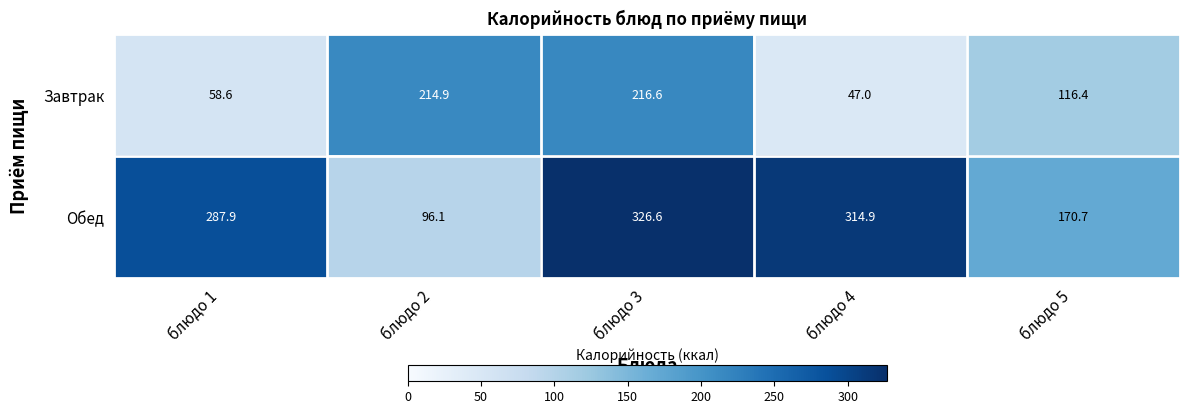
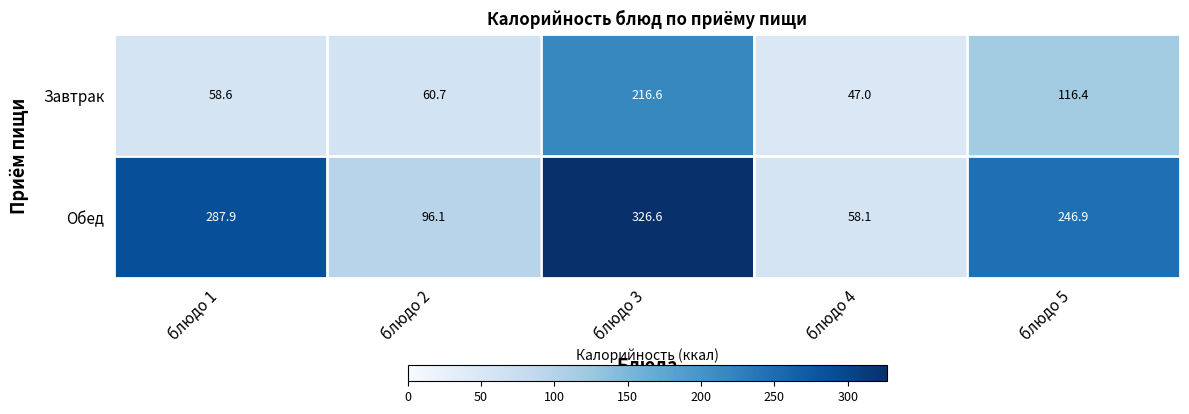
Завтрак, блюдо 2: 214.9 -> 60.7
Обед, блюдо 4: 314.9 -> 58.1
Обед, блюдо 5: 170.7 -> 246.9
